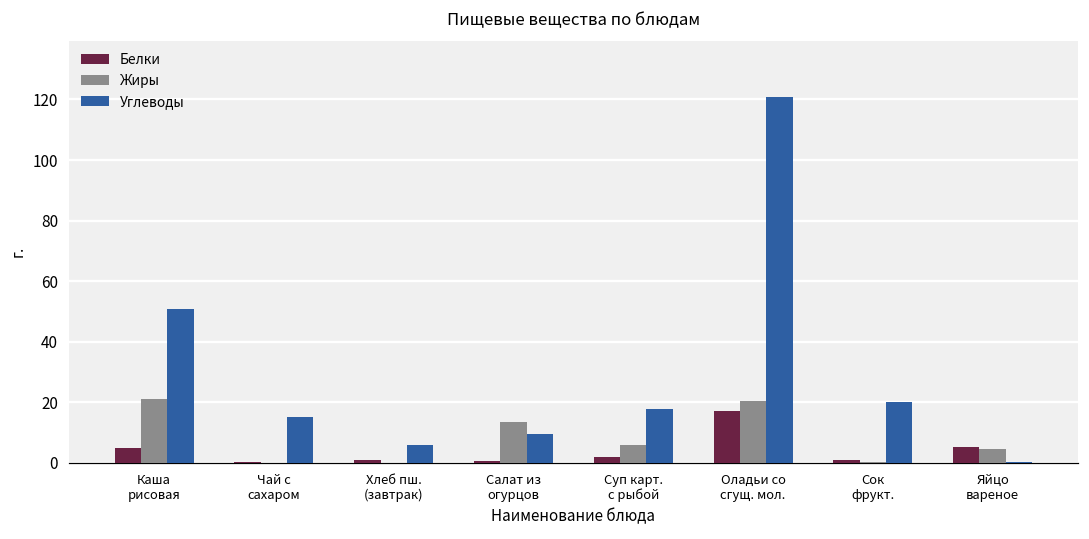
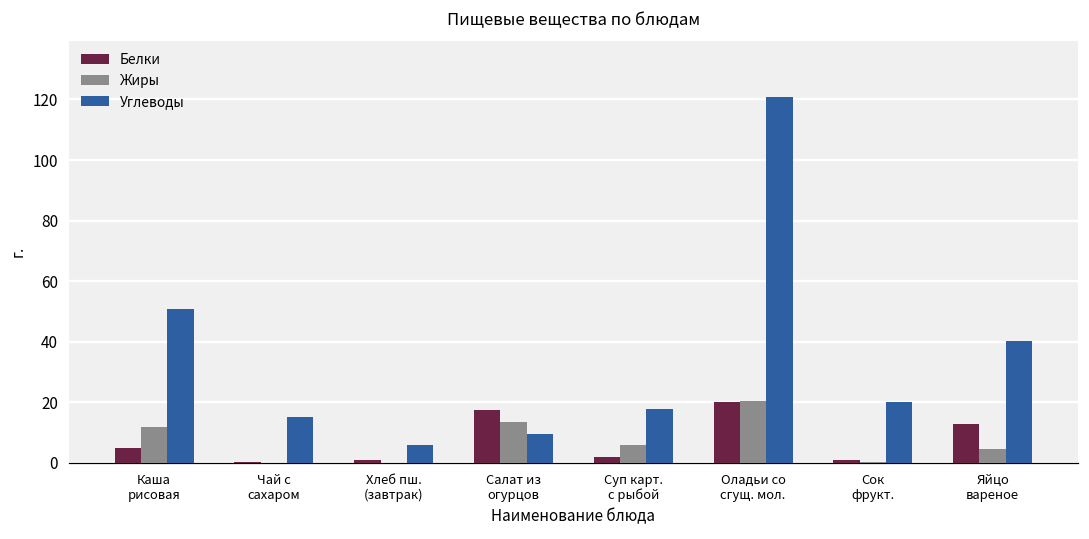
Жиры, Каша рисовая: 21 -> 12
Белки, Салат из огурцов: 1 -> 18
Белки, Оладьи со сгущ. мол.: 17 -> 20
Белки, Яйцо вареное: 5 -> 13
Углеводы, Яйцо вареное: 0 -> 40
